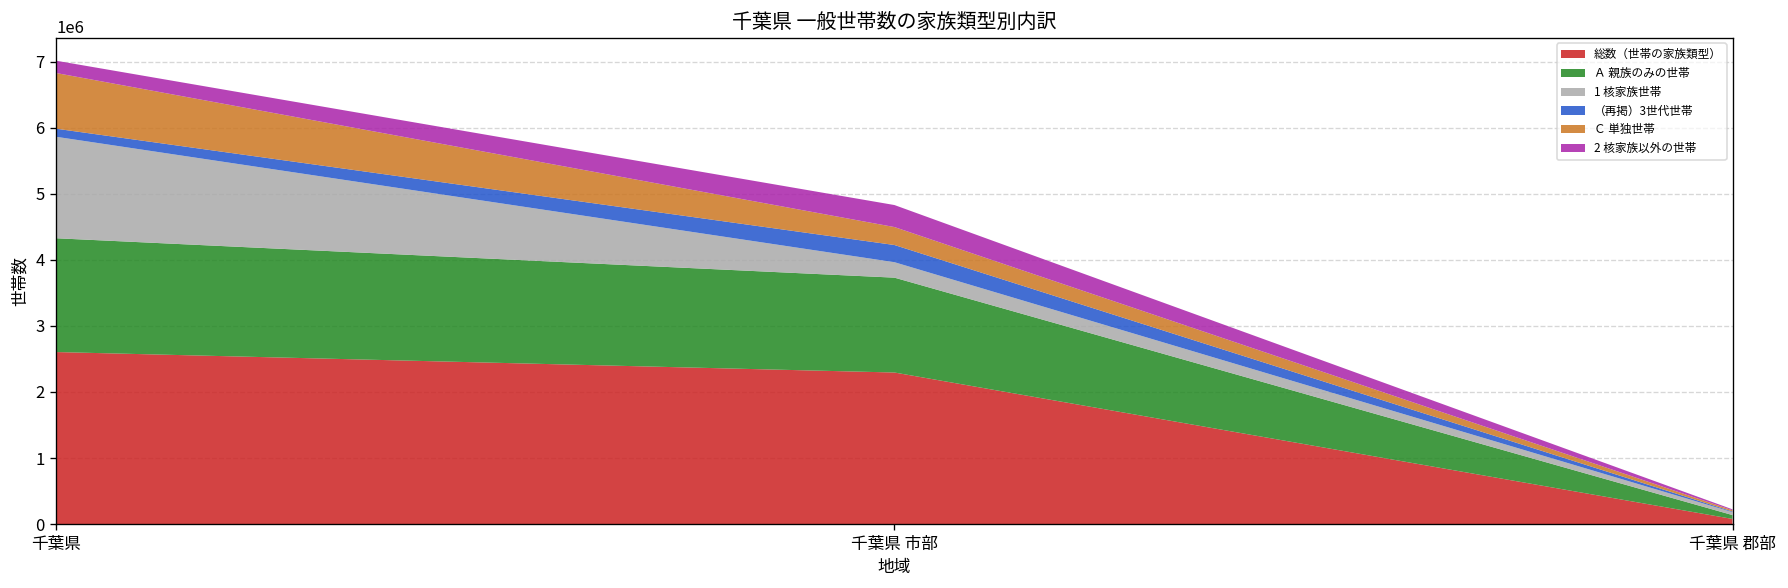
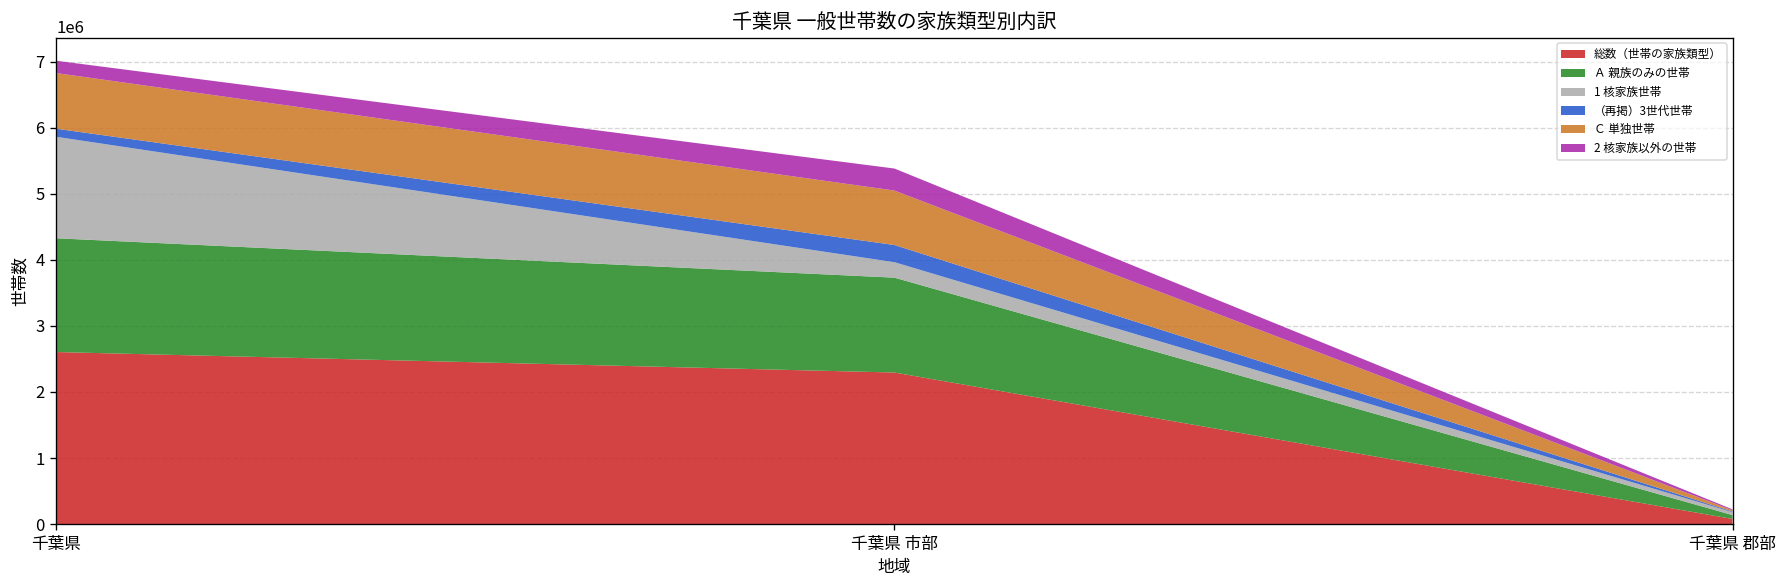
Ｃ 単独世帯, 千葉県 市部: 300000 -> 800000
